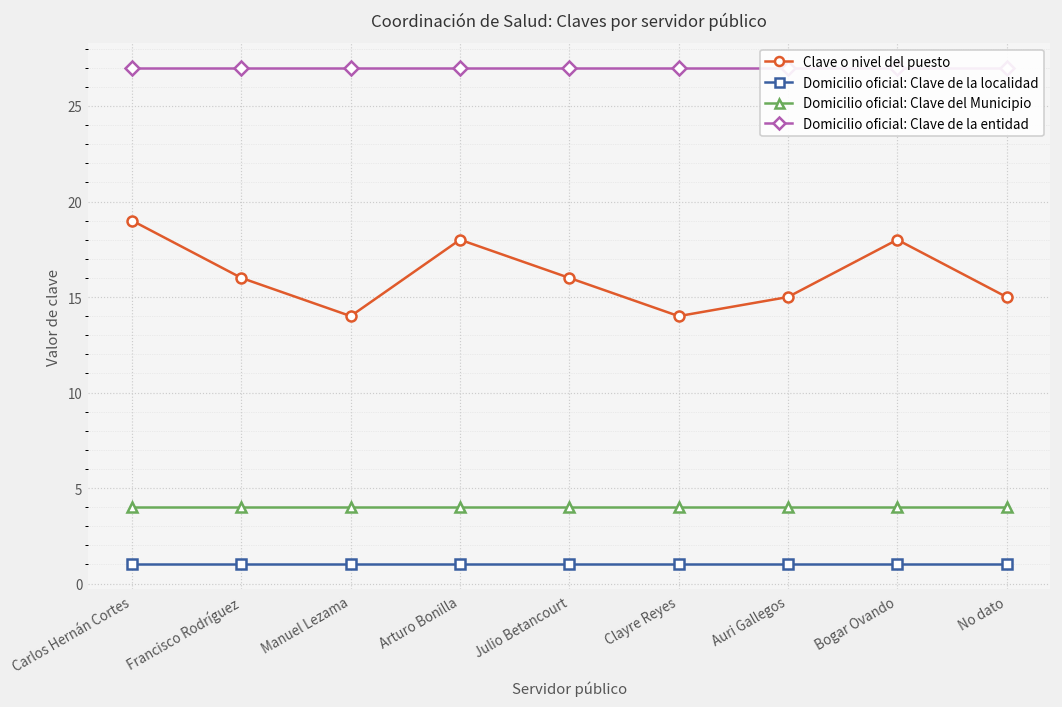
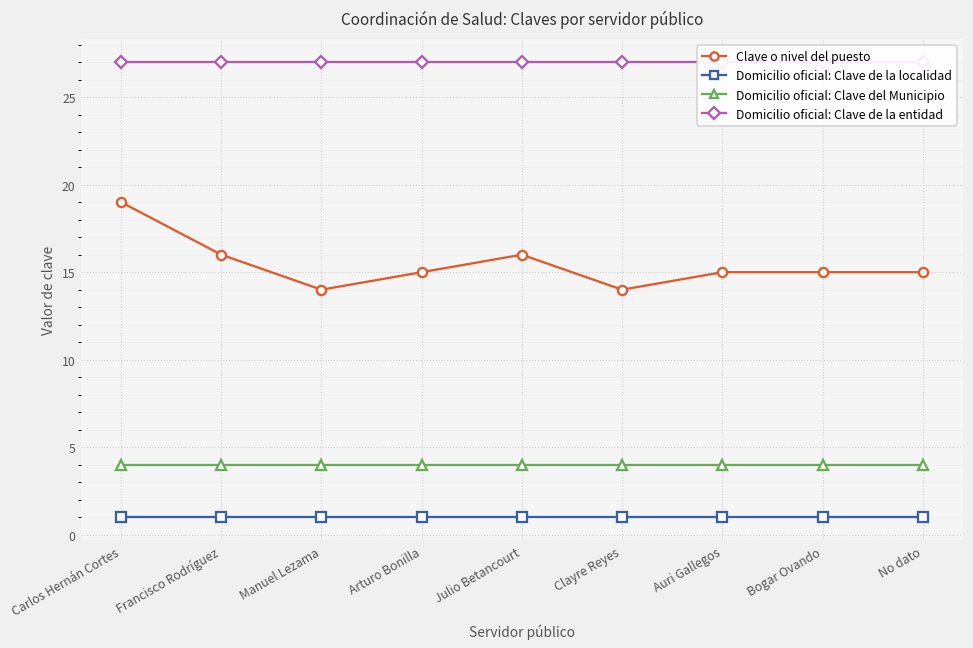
Clave o nivel del puesto, Arturo Bonilla: 18 -> 15
Clave o nivel del puesto, Bogar Ovando: 18 -> 15
